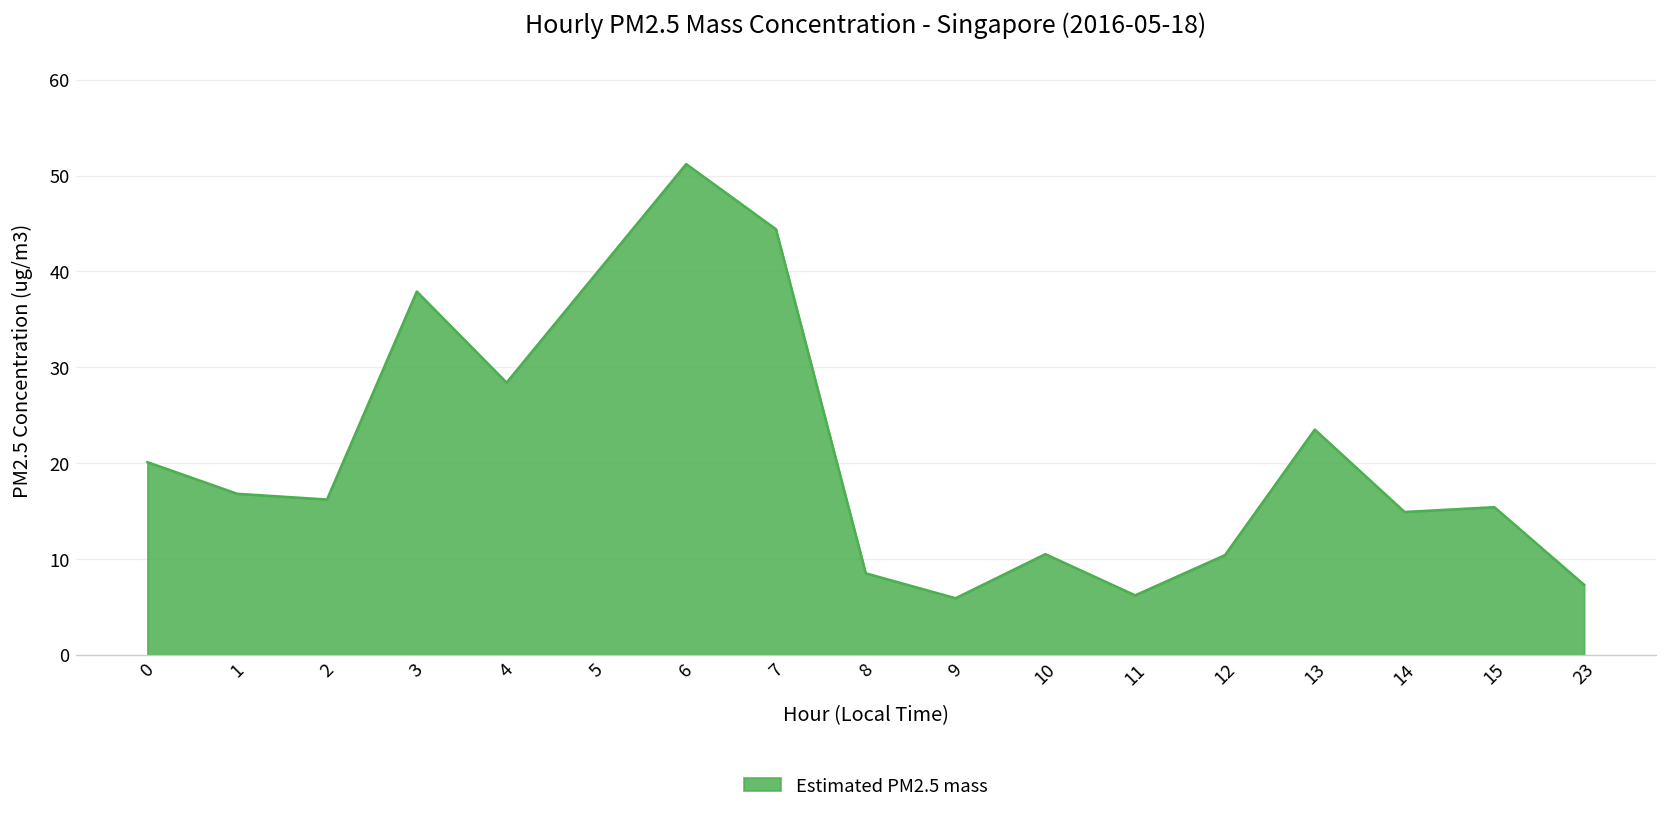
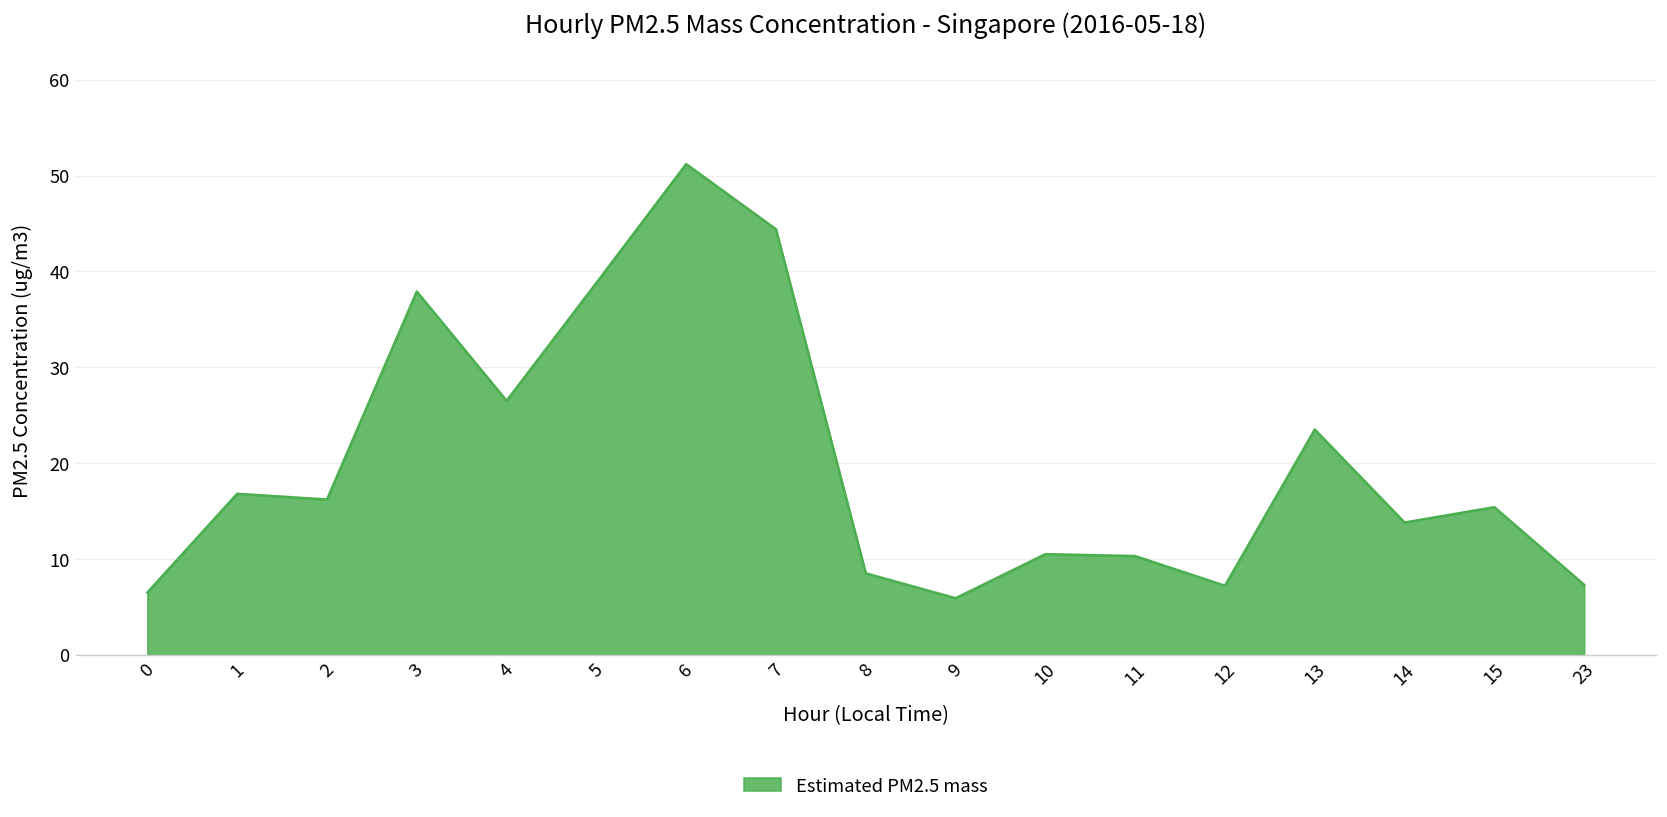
0: 20 -> 7
4: 28 -> 27
5: 40 -> 39
11: 6 -> 10
12: 10 -> 7
14: 15 -> 14
